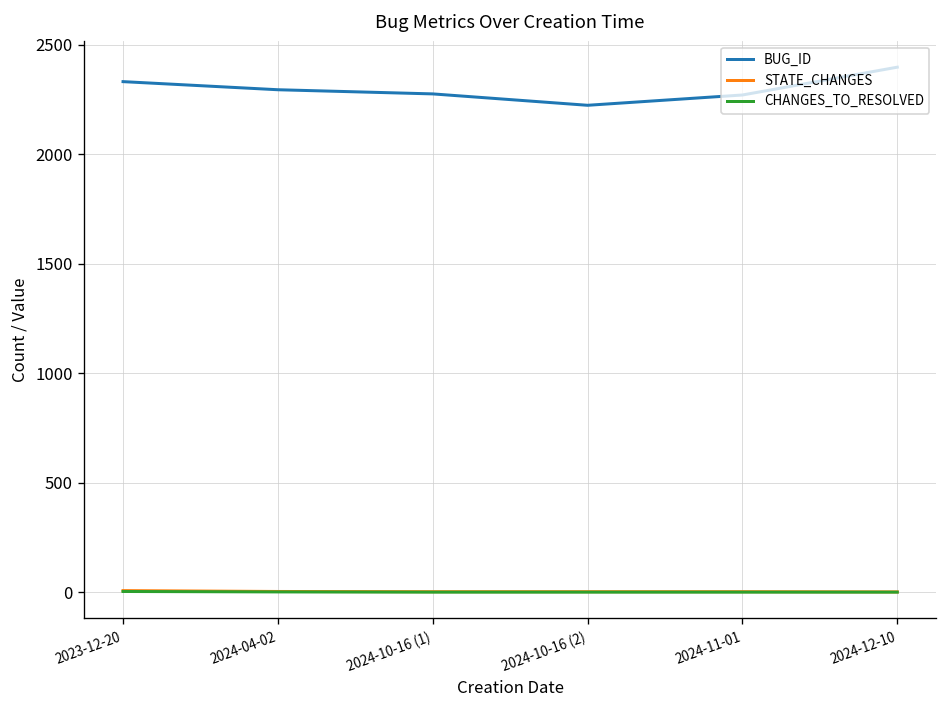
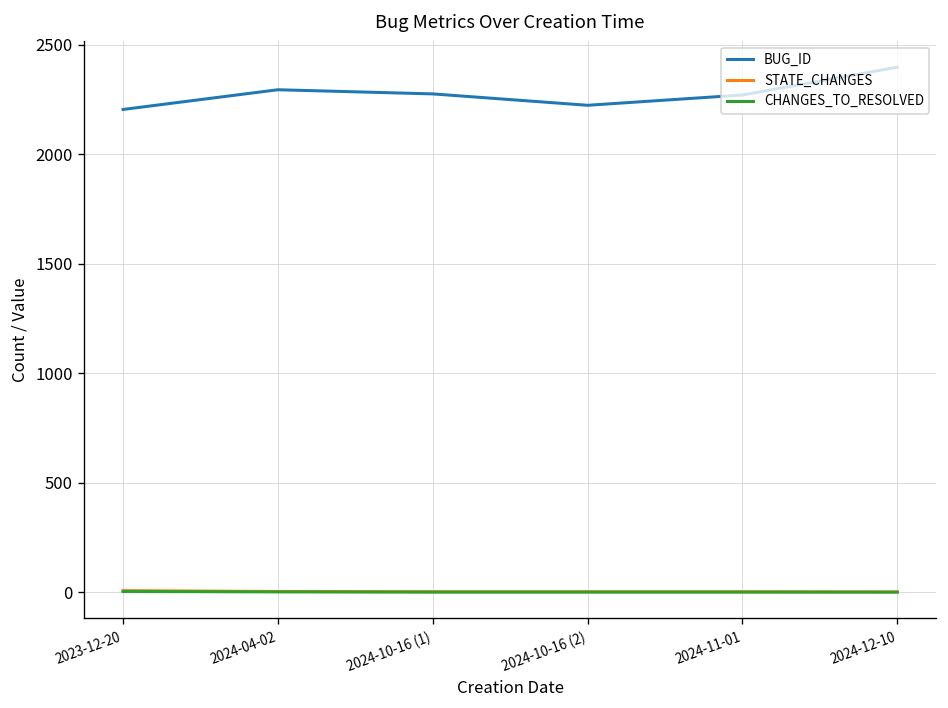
BUG_ID, 2023-12-20: 2330 -> 2200
